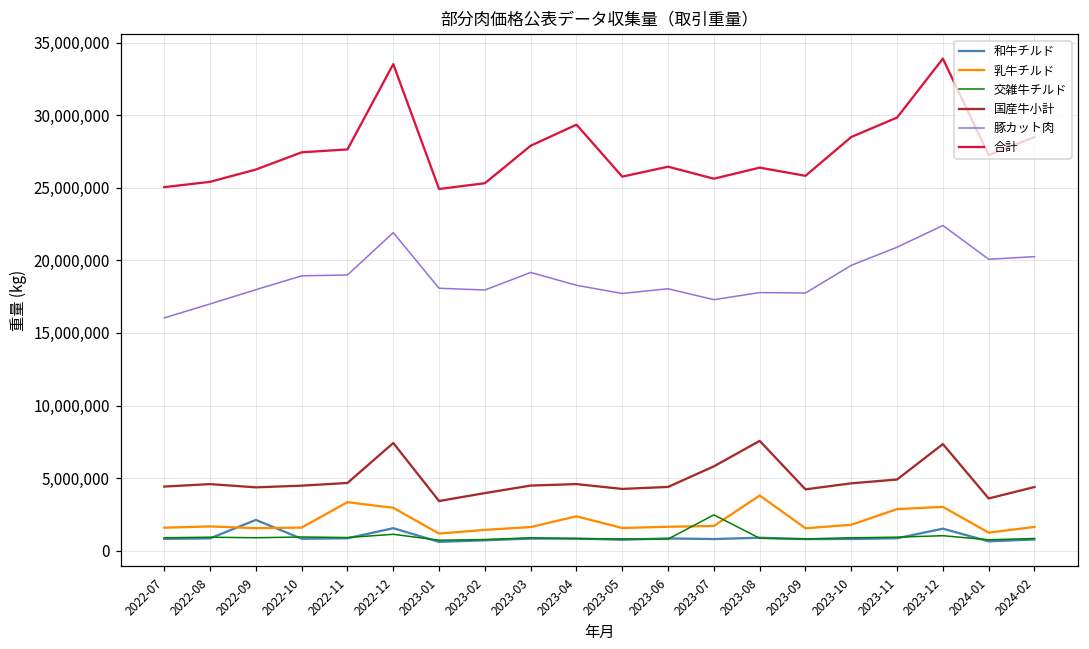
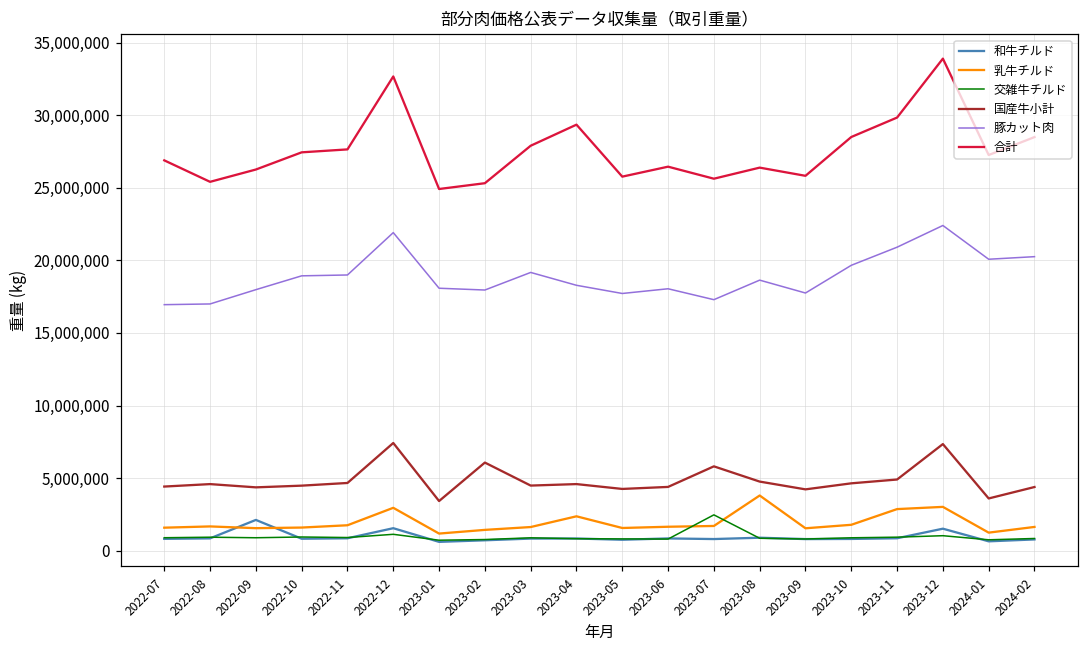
豚カット肉, 2022-07: 16,000,000 -> 16,900,000
合計, 2022-07: 25,000,000 -> 26,900,000
乳牛チルド, 2022-11: 3,300,000 -> 1,700,000
合計, 2022-12: 33,500,000 -> 32,700,000
国産牛小計, 2023-02: 4,000,000 -> 6,100,000
国産牛小計, 2023-08: 7,600,000 -> 4,800,000
豚カット肉, 2023-08: 17,800,000 -> 18,600,000
